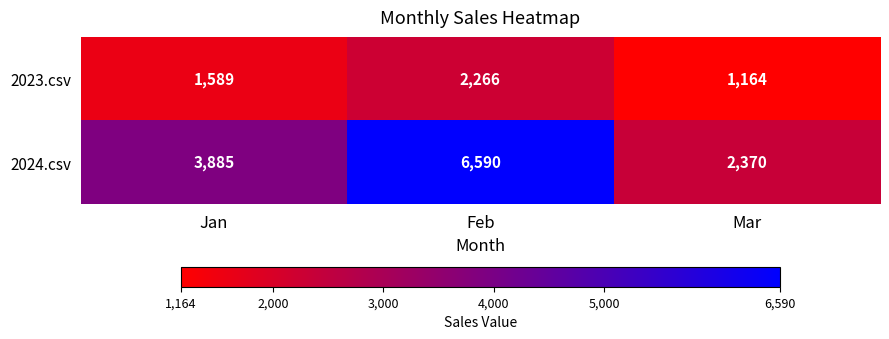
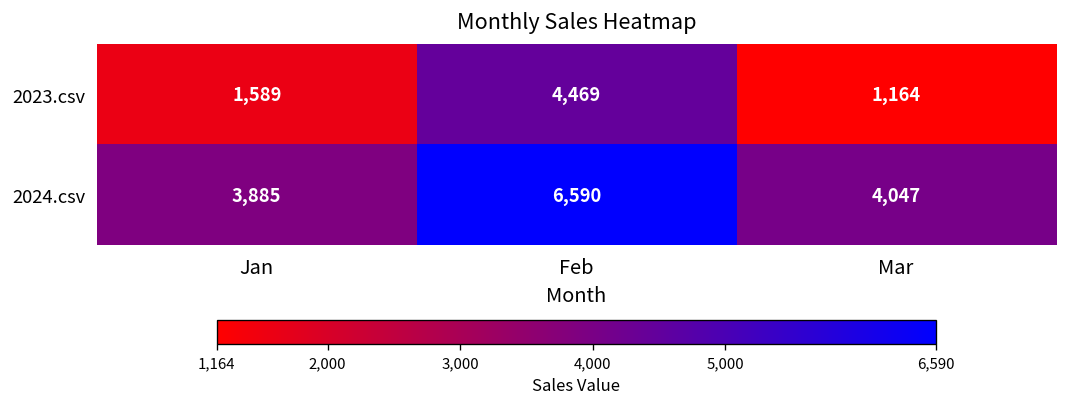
2023.csv, Feb: 2,266 -> 4,469
2024.csv, Mar: 2,370 -> 4,047
